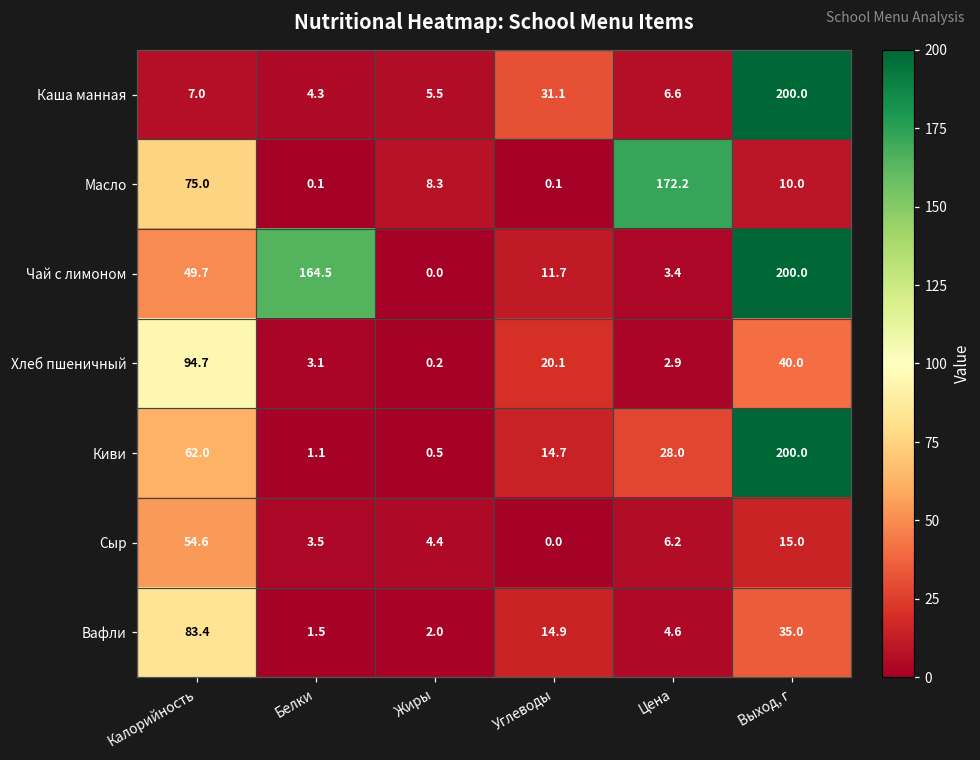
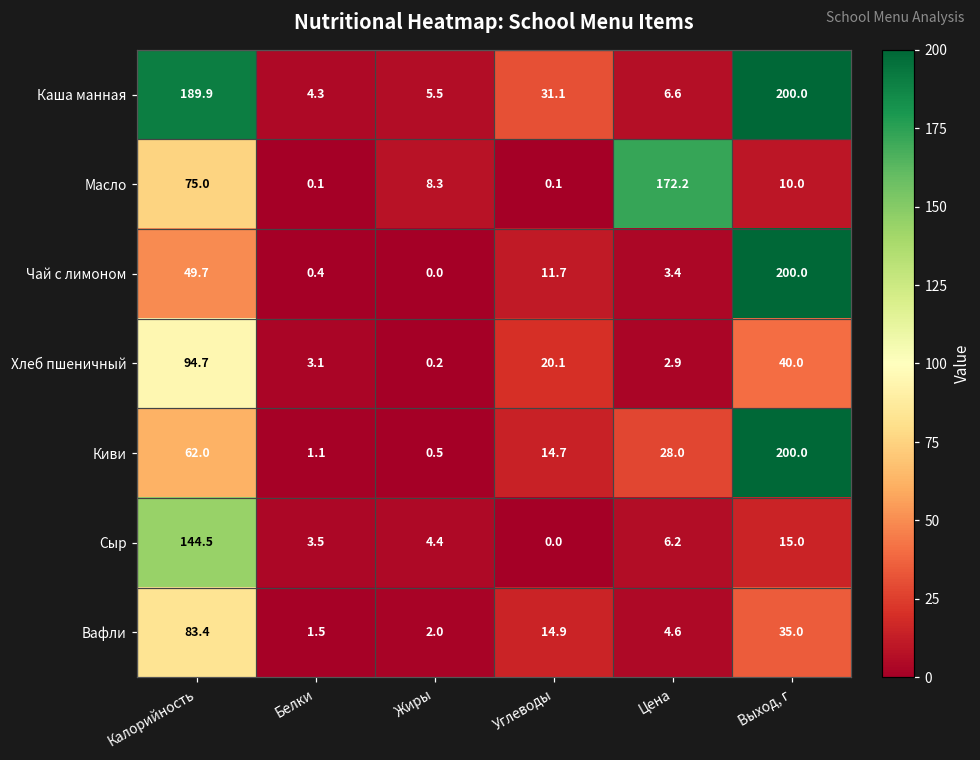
Каша манная, Калорийность: 7.0 -> 189.9
Чай с лимоном, Белки: 164.5 -> 0.4
Сыр, Калорийность: 54.6 -> 144.5
